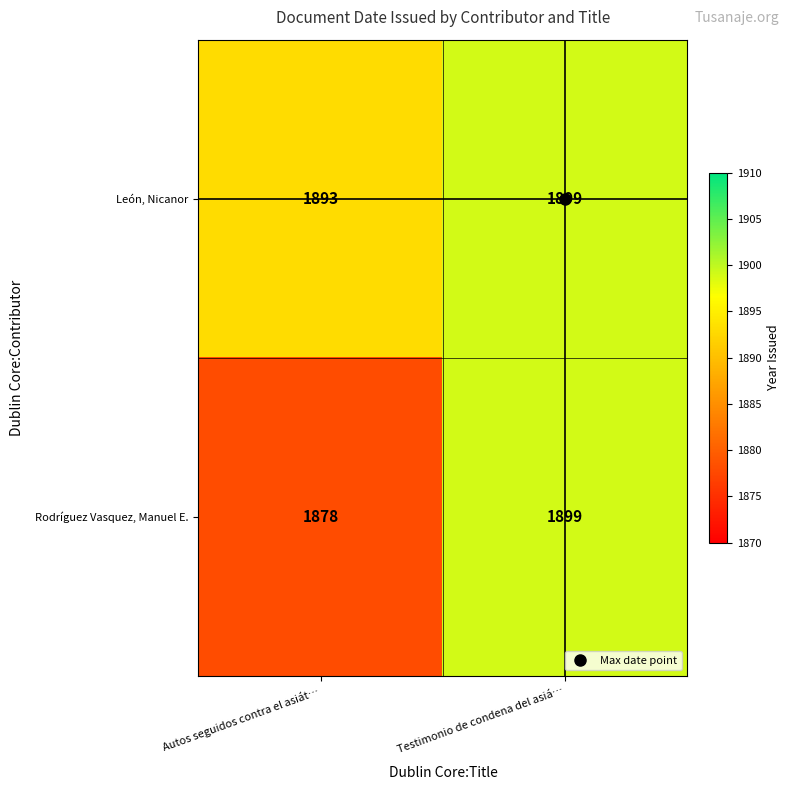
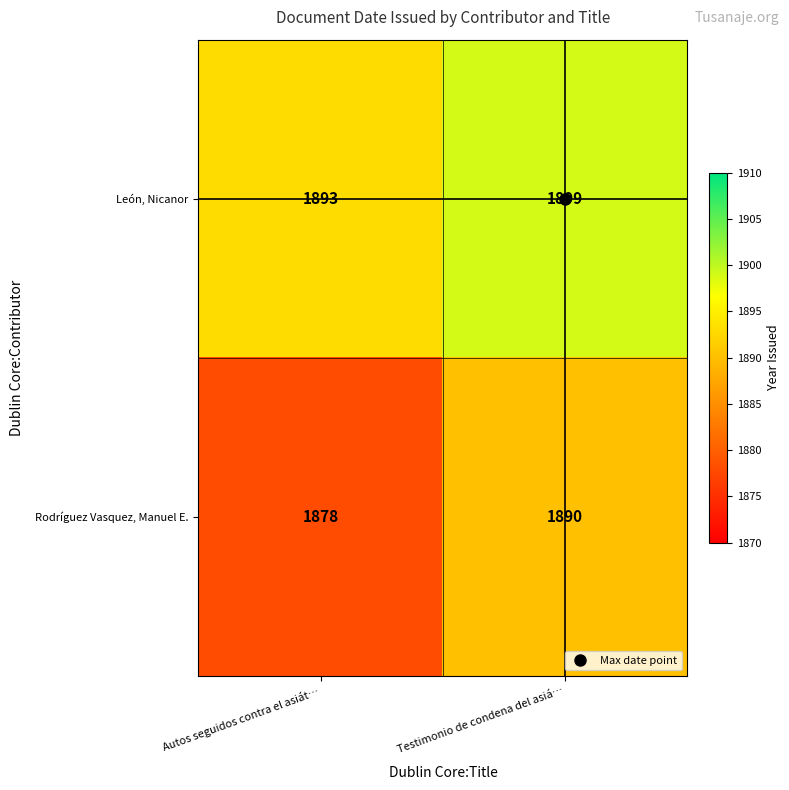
Rodríguez Vasquez, Manuel E., Testimonio de condena del asiá…: 1899 -> 1890
